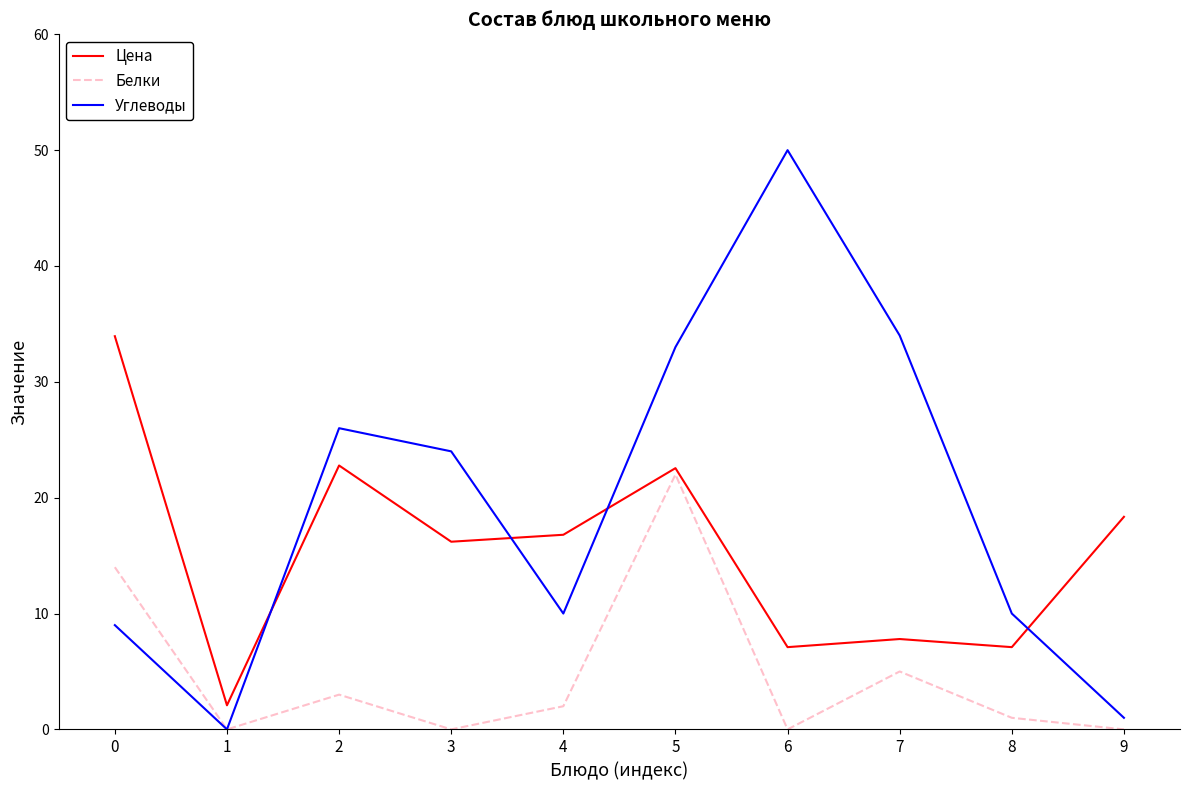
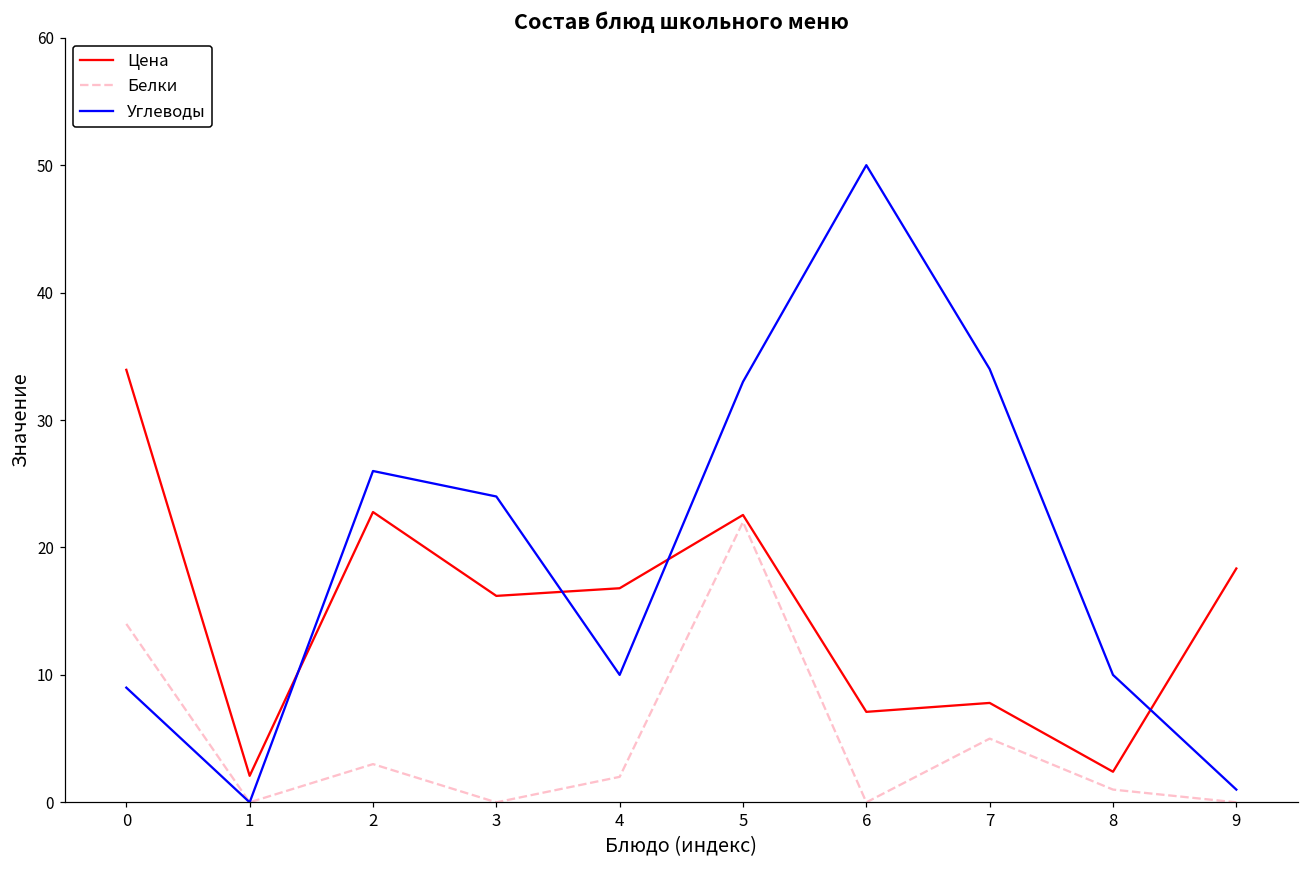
Цена, 8: 7.1 -> 2.4
